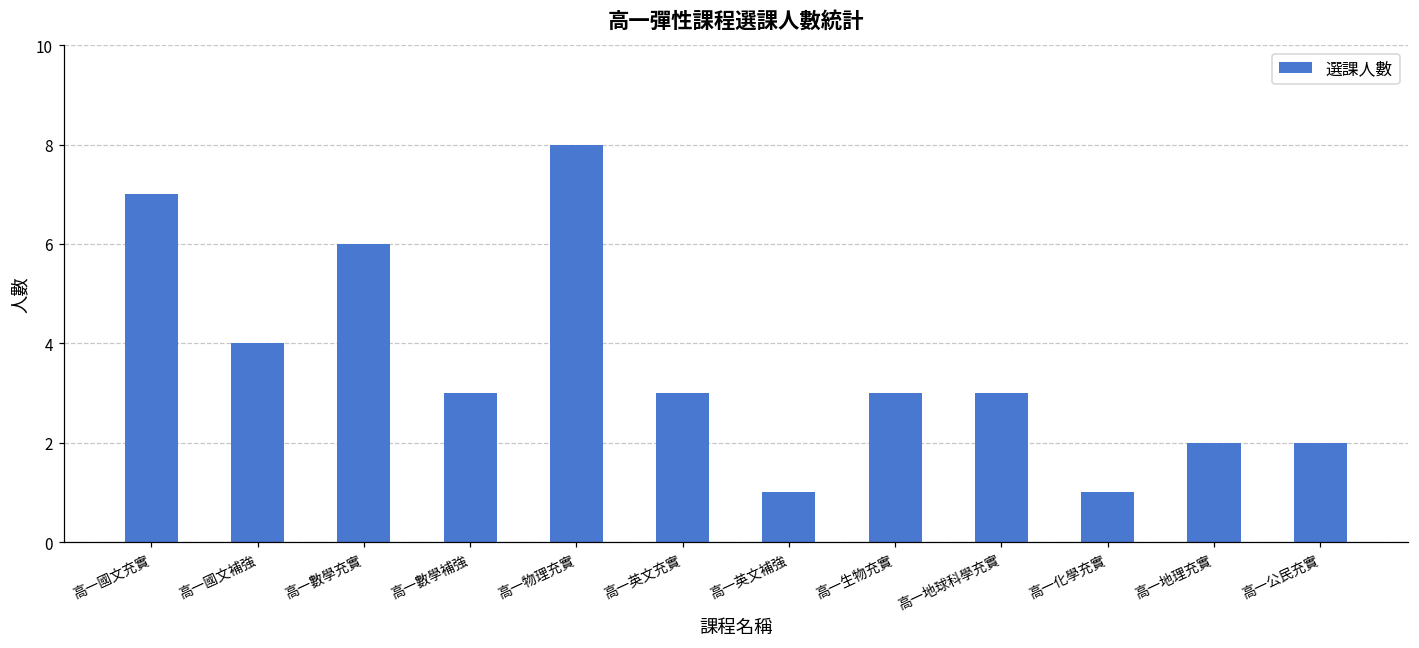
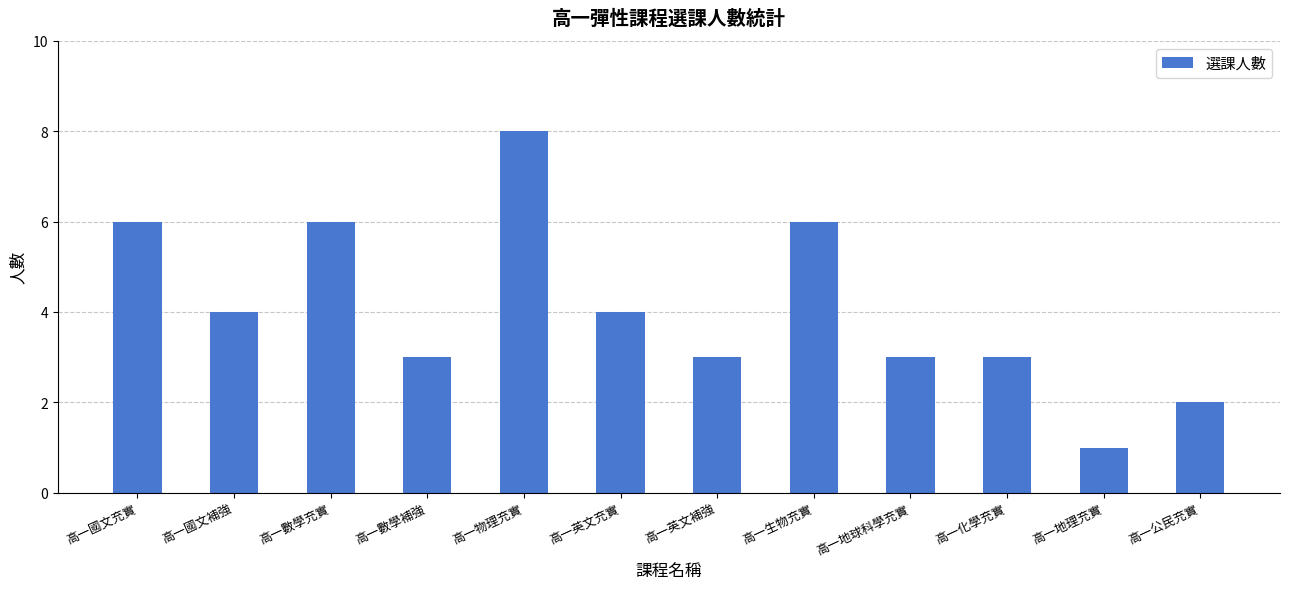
高一國文充實: 7 -> 6
高一英文充實: 3 -> 4
高一英文補強: 1 -> 3
高一生物充實: 3 -> 6
高一化學充實: 1 -> 3
高一地理充實: 2 -> 1
